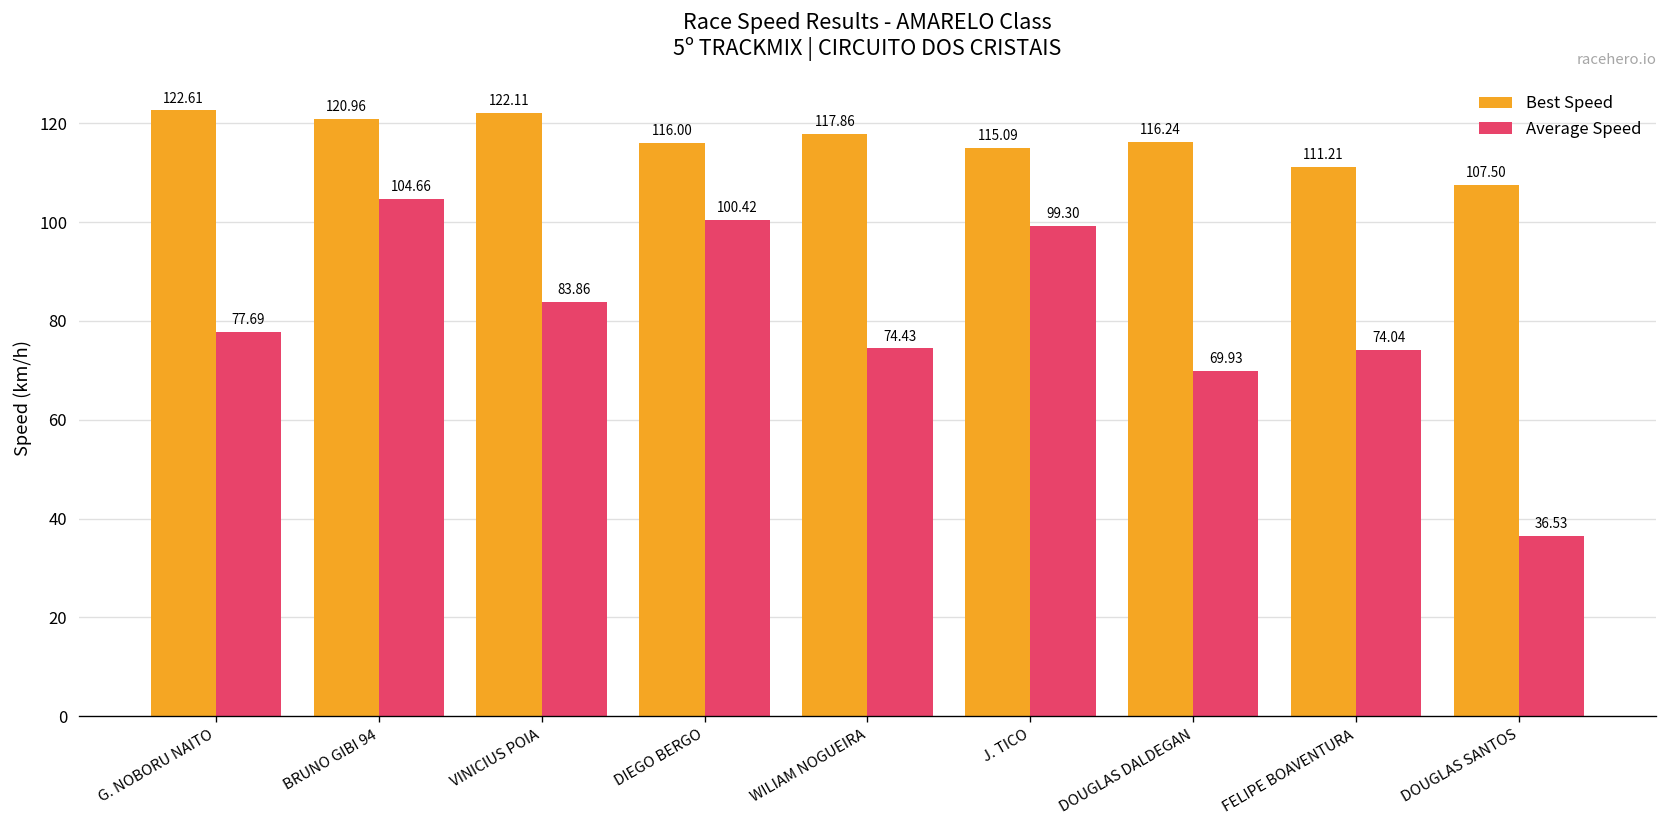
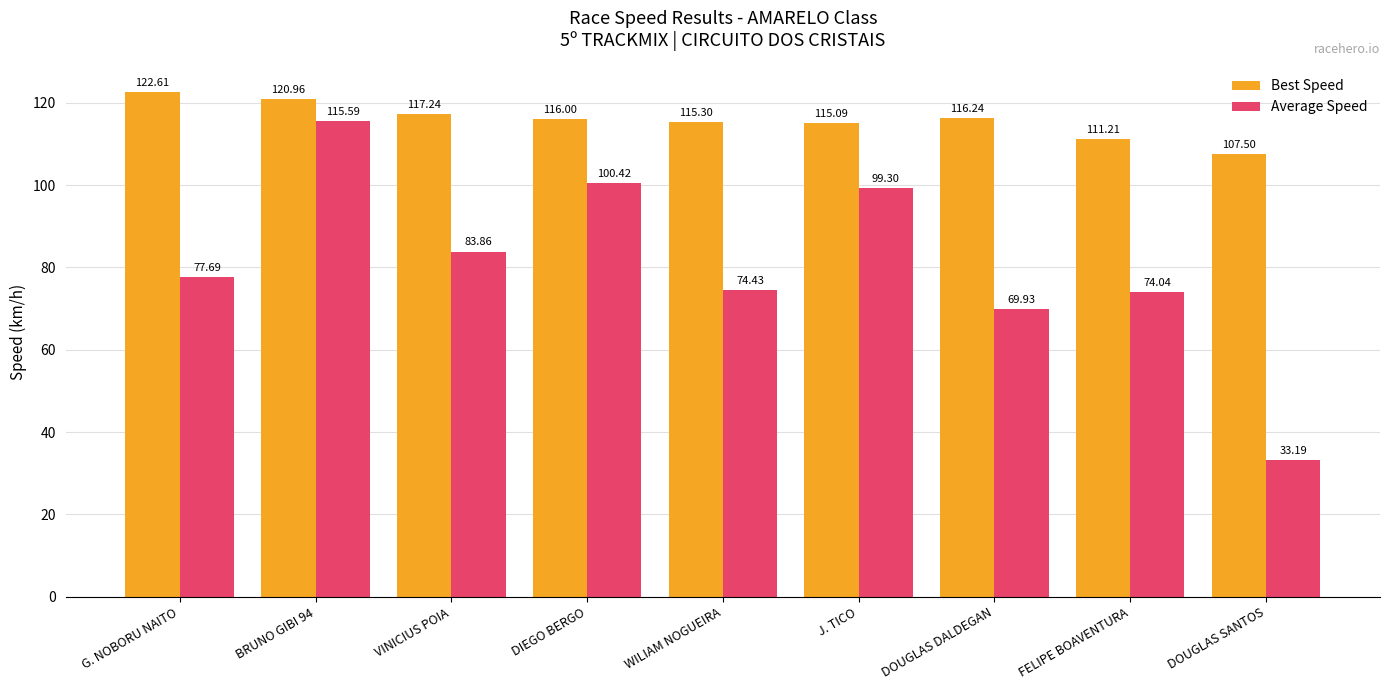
Average Speed, BRUNO GIBI 94: 104.66 -> 115.59
Best Speed, VINICIUS POIA: 122.11 -> 117.24
Best Speed, WILIAM NOGUEIRA: 117.86 -> 115.30
Average Speed, DOUGLAS SANTOS: 36.53 -> 33.19
